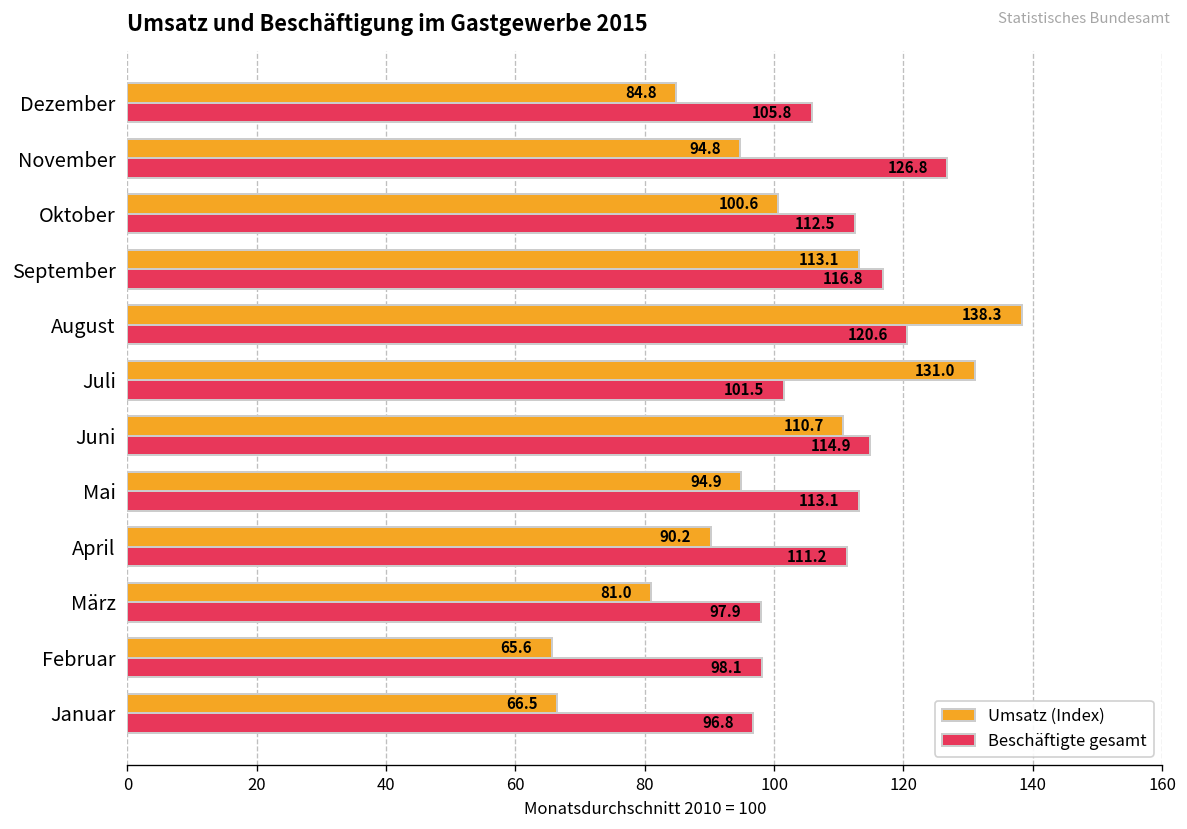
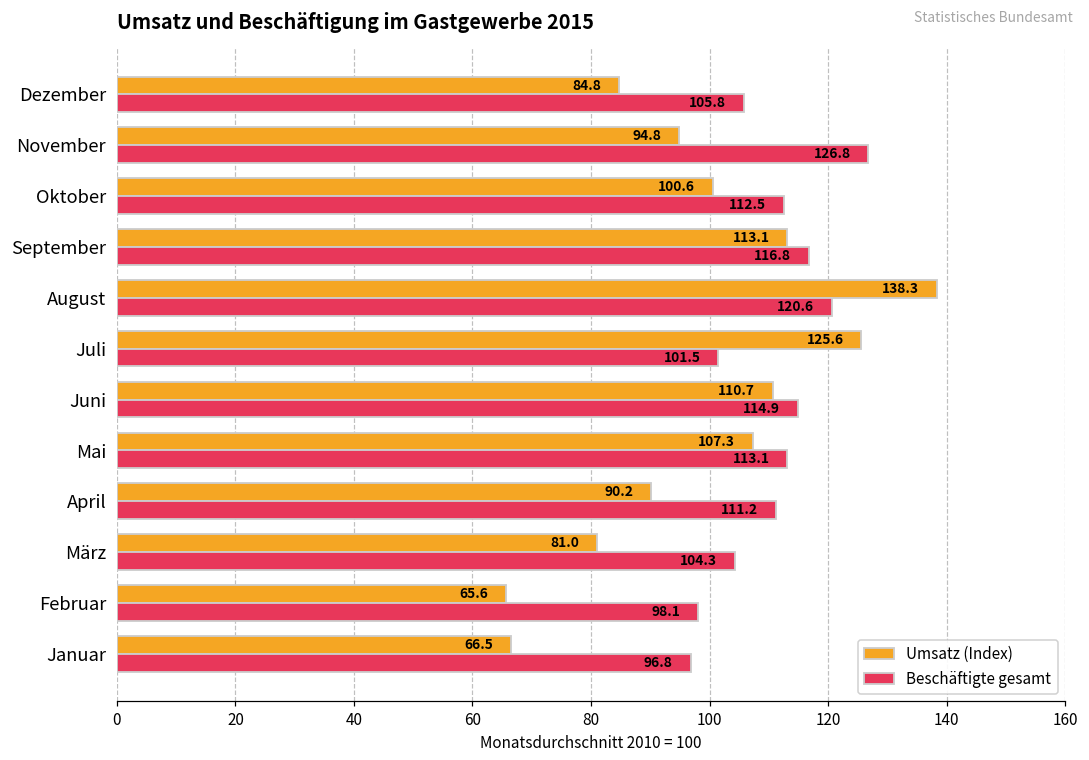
Umsatz (Index), Juli: 131.0 -> 125.6
Umsatz (Index), Mai: 94.9 -> 107.3
Beschäftigte gesamt, März: 97.9 -> 104.3
